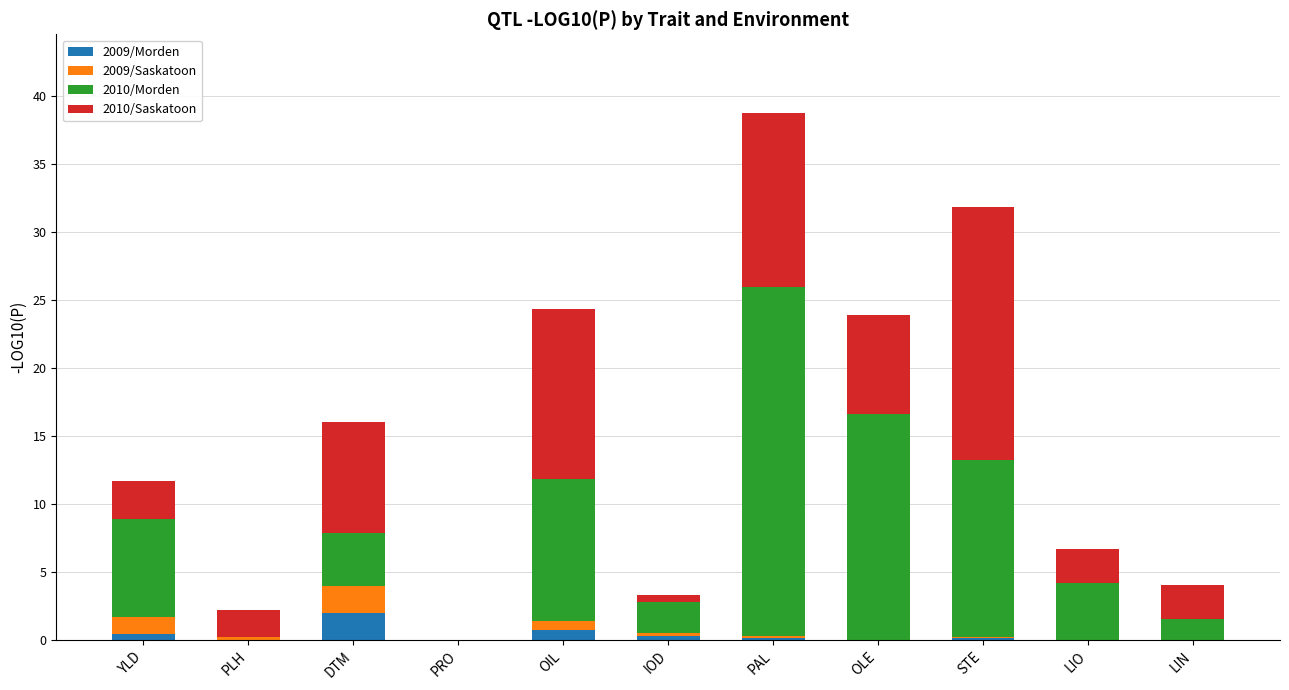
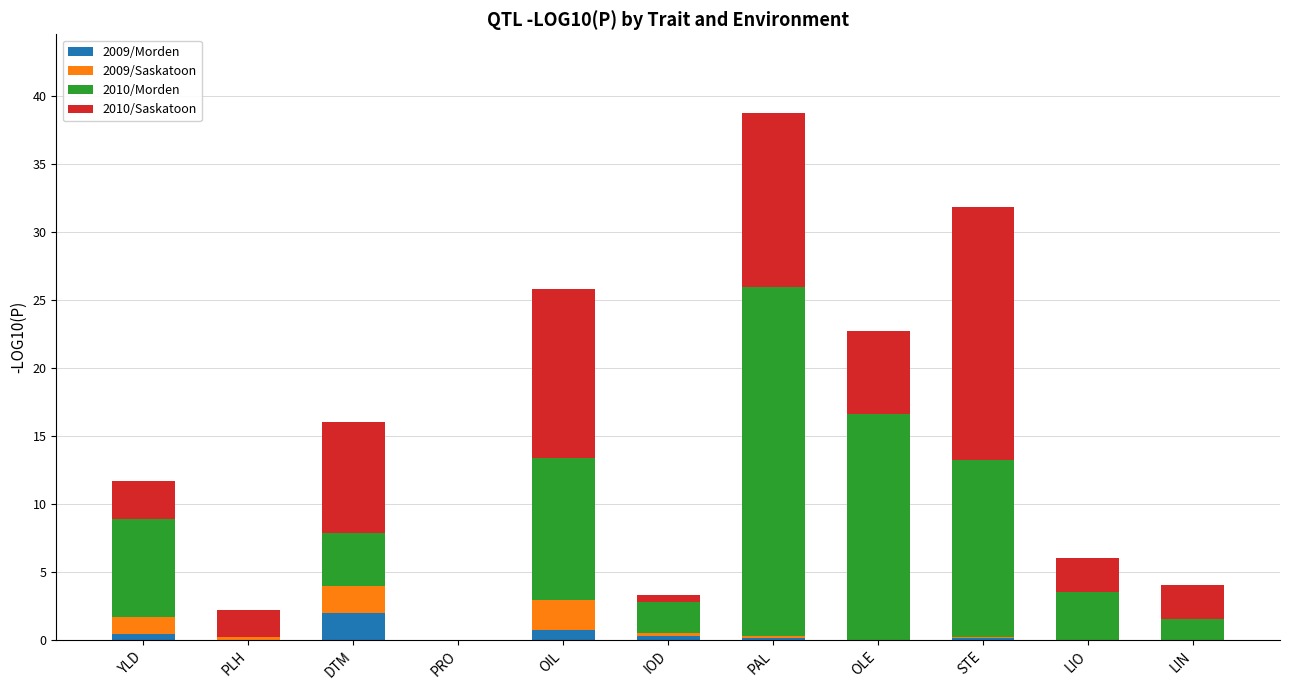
2009/Saskatoon, OIL: 0.7 -> 2.2
2010/Saskatoon, OLE: 7.3 -> 6.1
2010/Morden, LIO: 4.2 -> 3.5
